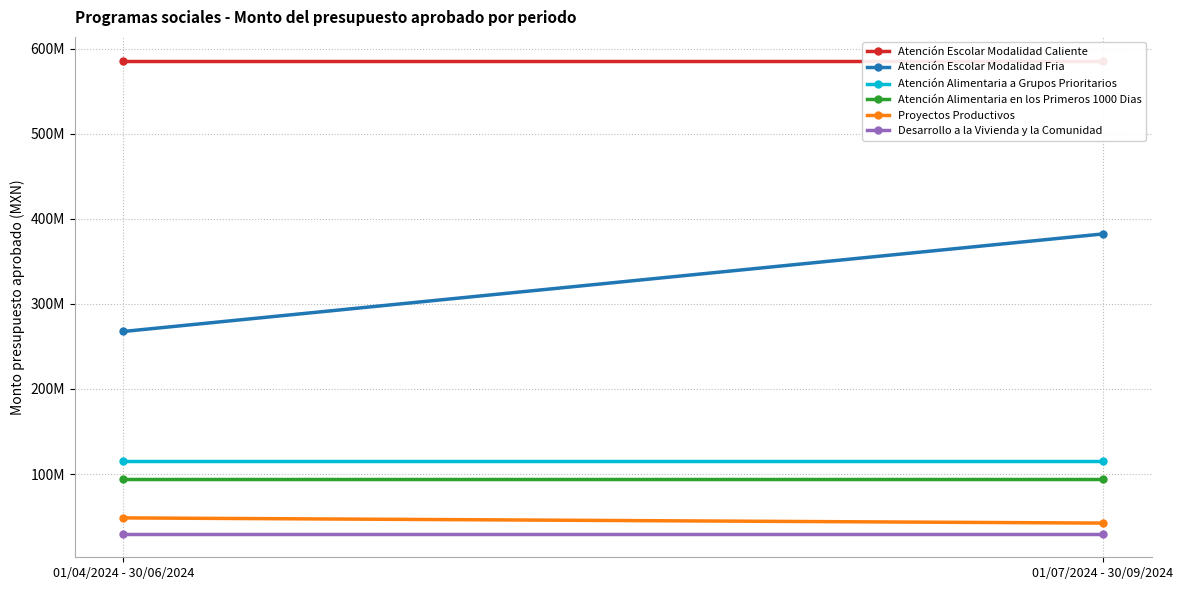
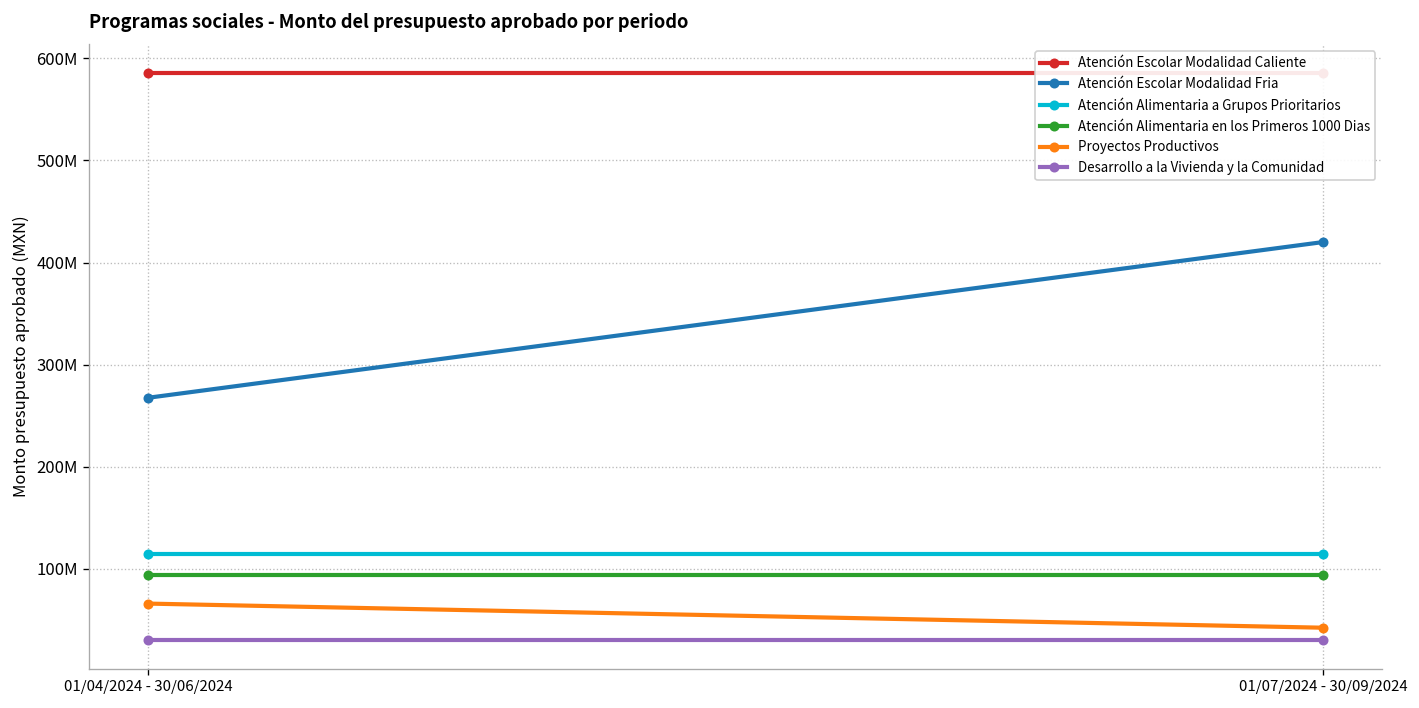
Proyectos Productivos, 01/04/2024 - 30/06/2024: 50000000 -> 70000000
Atención Escolar Modalidad Fria, 01/07/2024 - 30/09/2024: 380000000 -> 420000000
